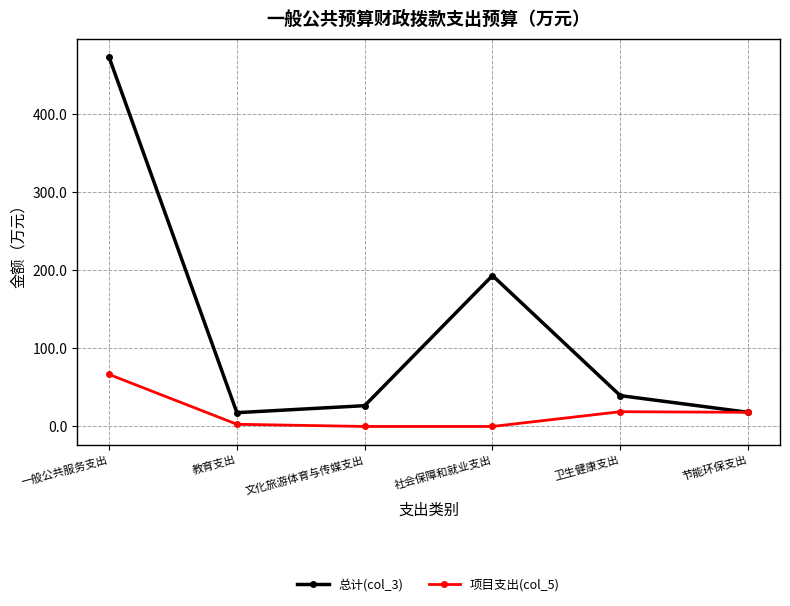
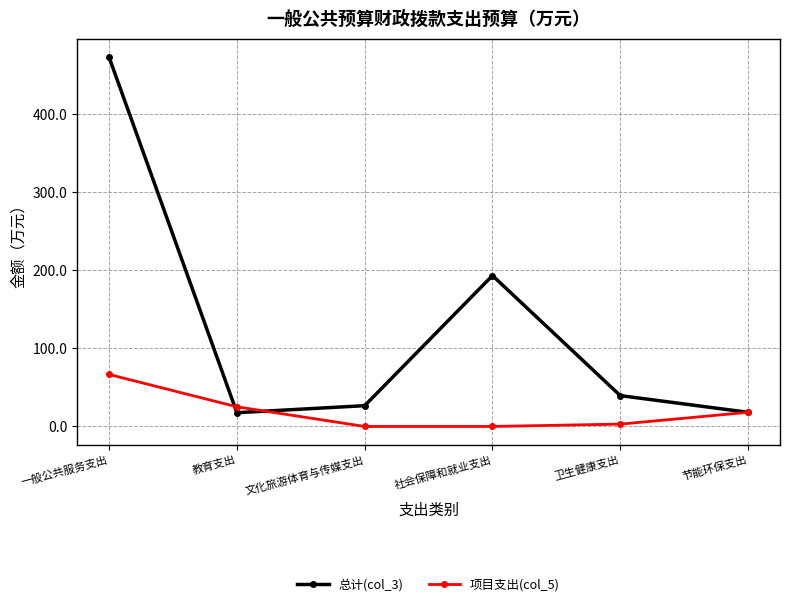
项目支出(col_5), 教育支出: 0 -> 30
项目支出(col_5), 卫生健康支出: 20 -> 0
